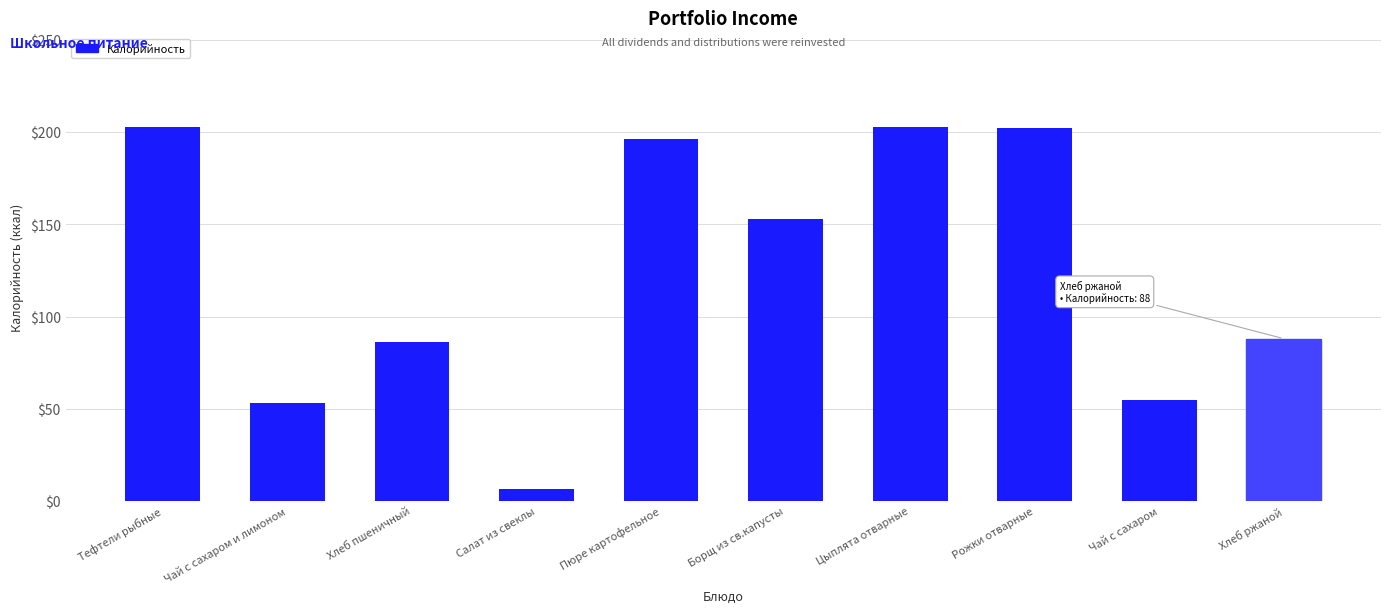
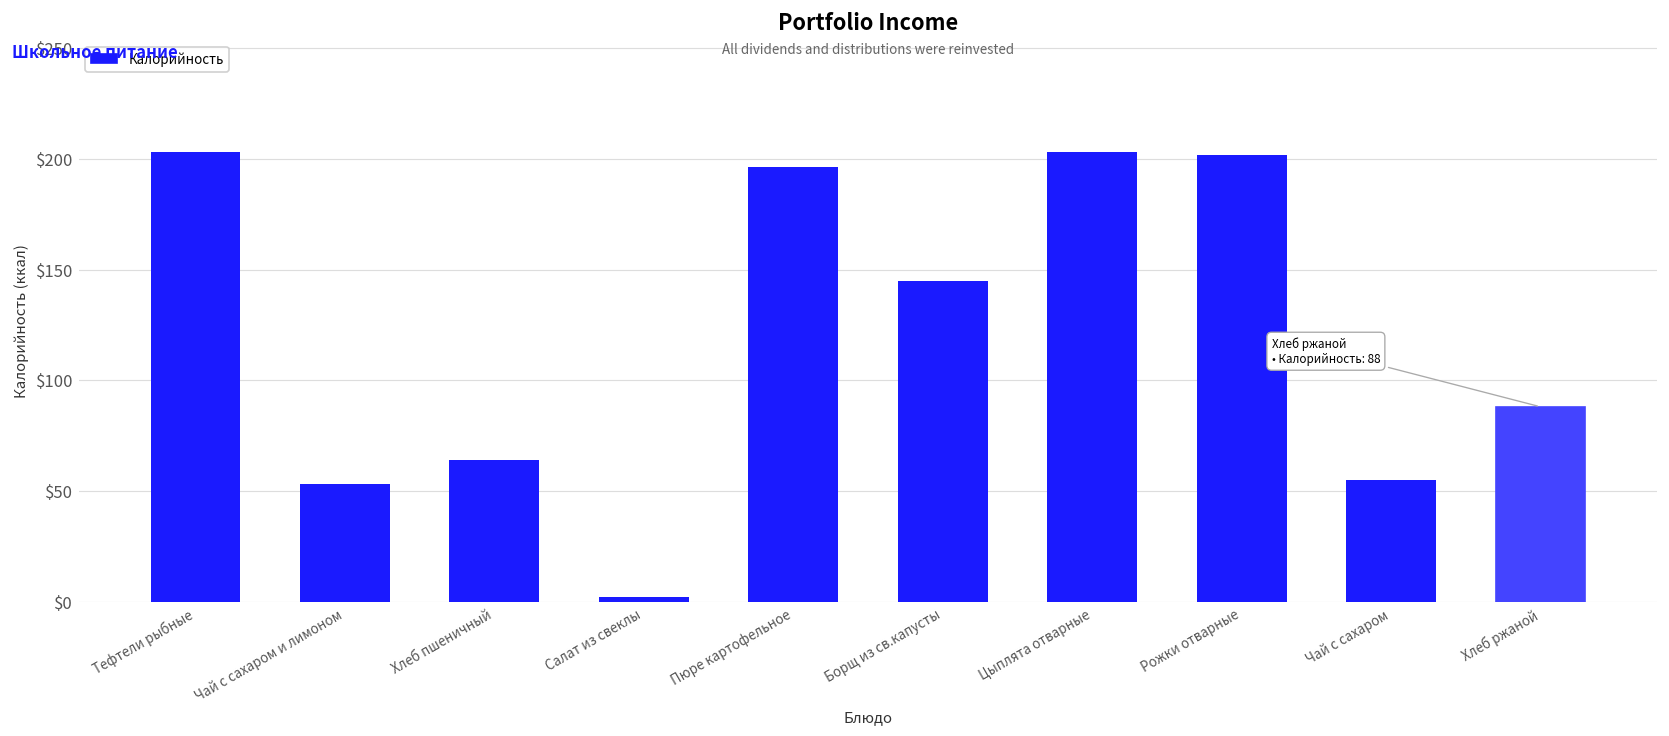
Хлеб пшеничный: $86 -> $64
Салат из свеклы: $7 -> $2
Борщ из св.капусты: $153 -> $145
